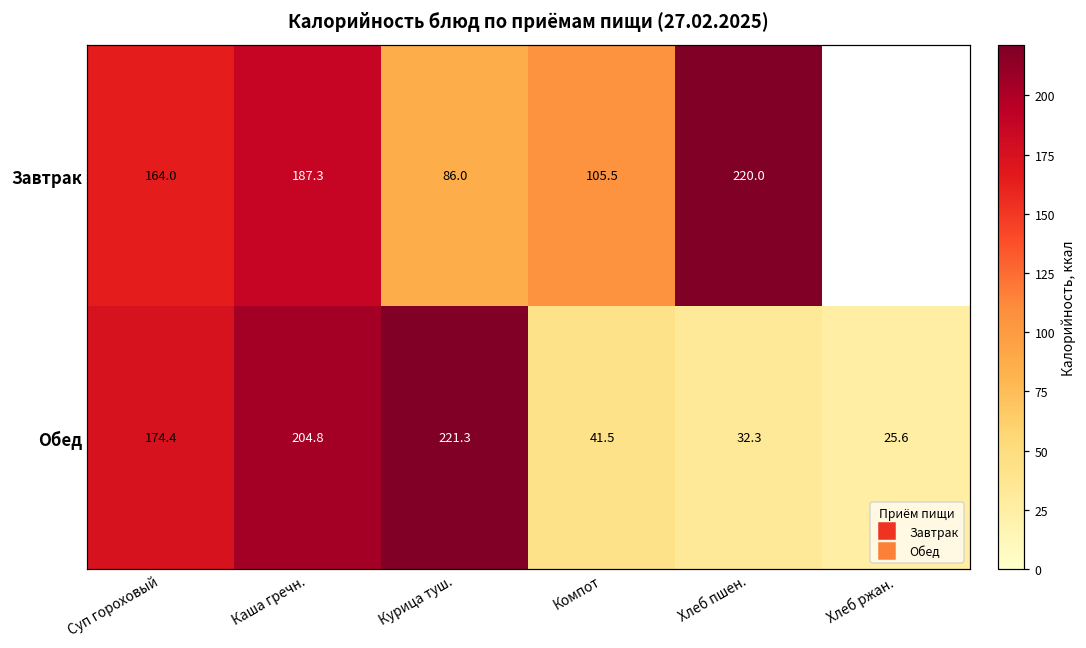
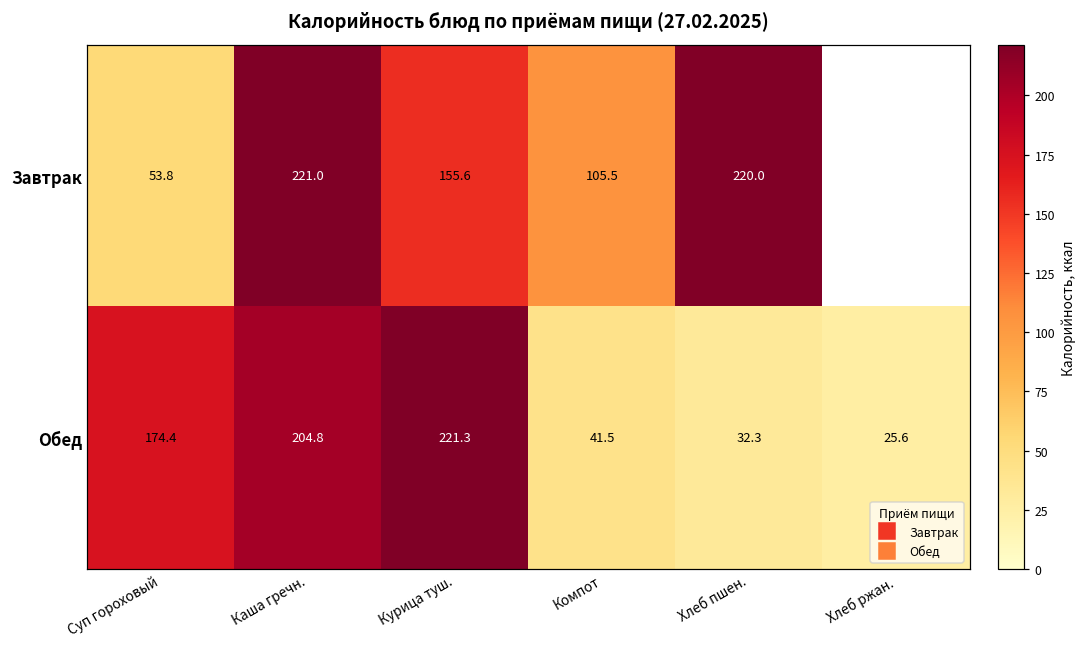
Завтрак, Суп гороховый: 164.0 -> 53.8
Завтрак, Каша гречн.: 187.3 -> 221.0
Завтрак, Курица туш.: 86.0 -> 155.6
